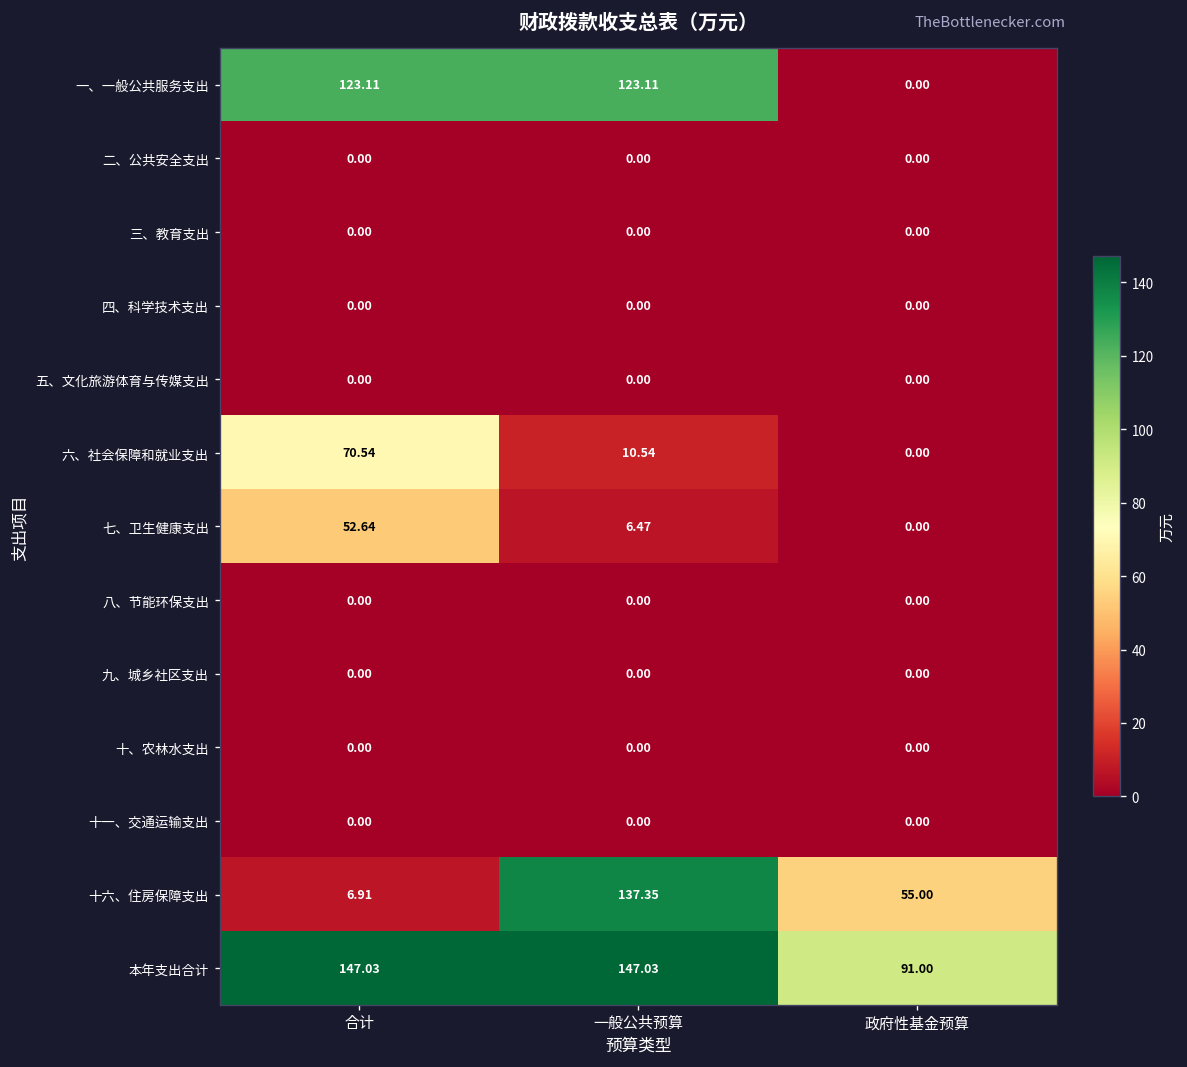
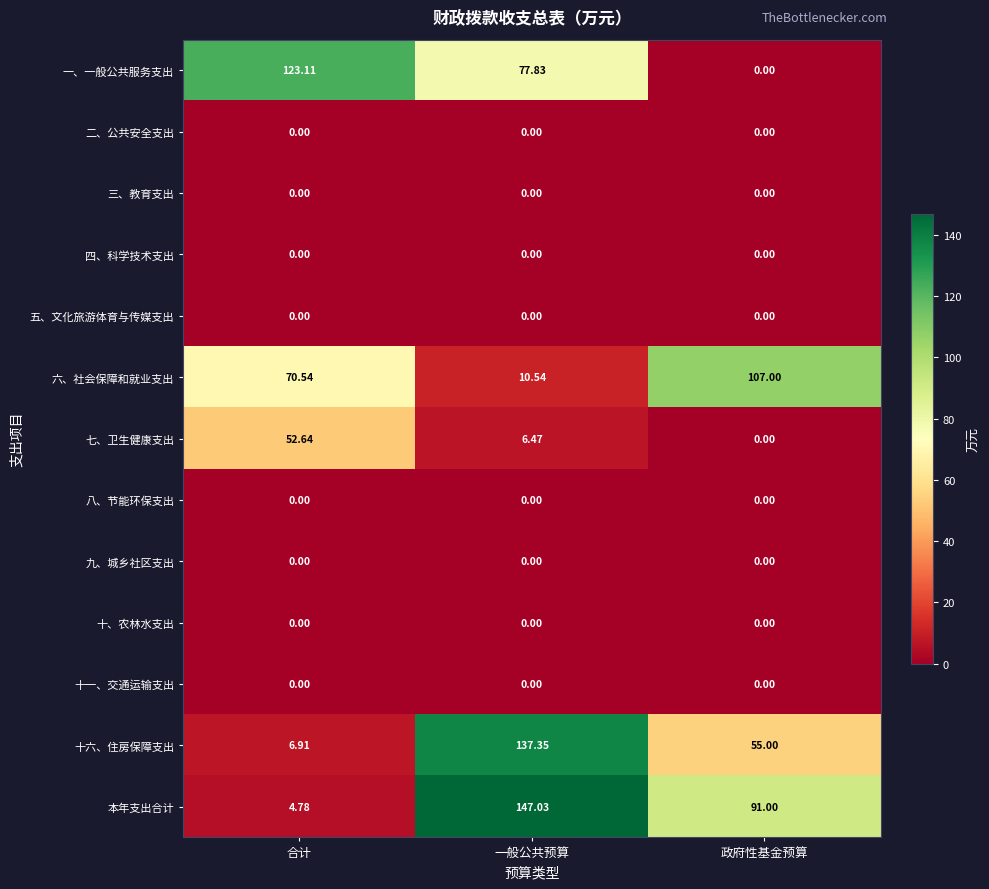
一、一般公共服务支出, 一般公共预算: 123.11 -> 77.83
六、社会保障和就业支出, 政府性基金预算: 0.00 -> 107.00
本年支出合计, 合计: 147.03 -> 4.78
